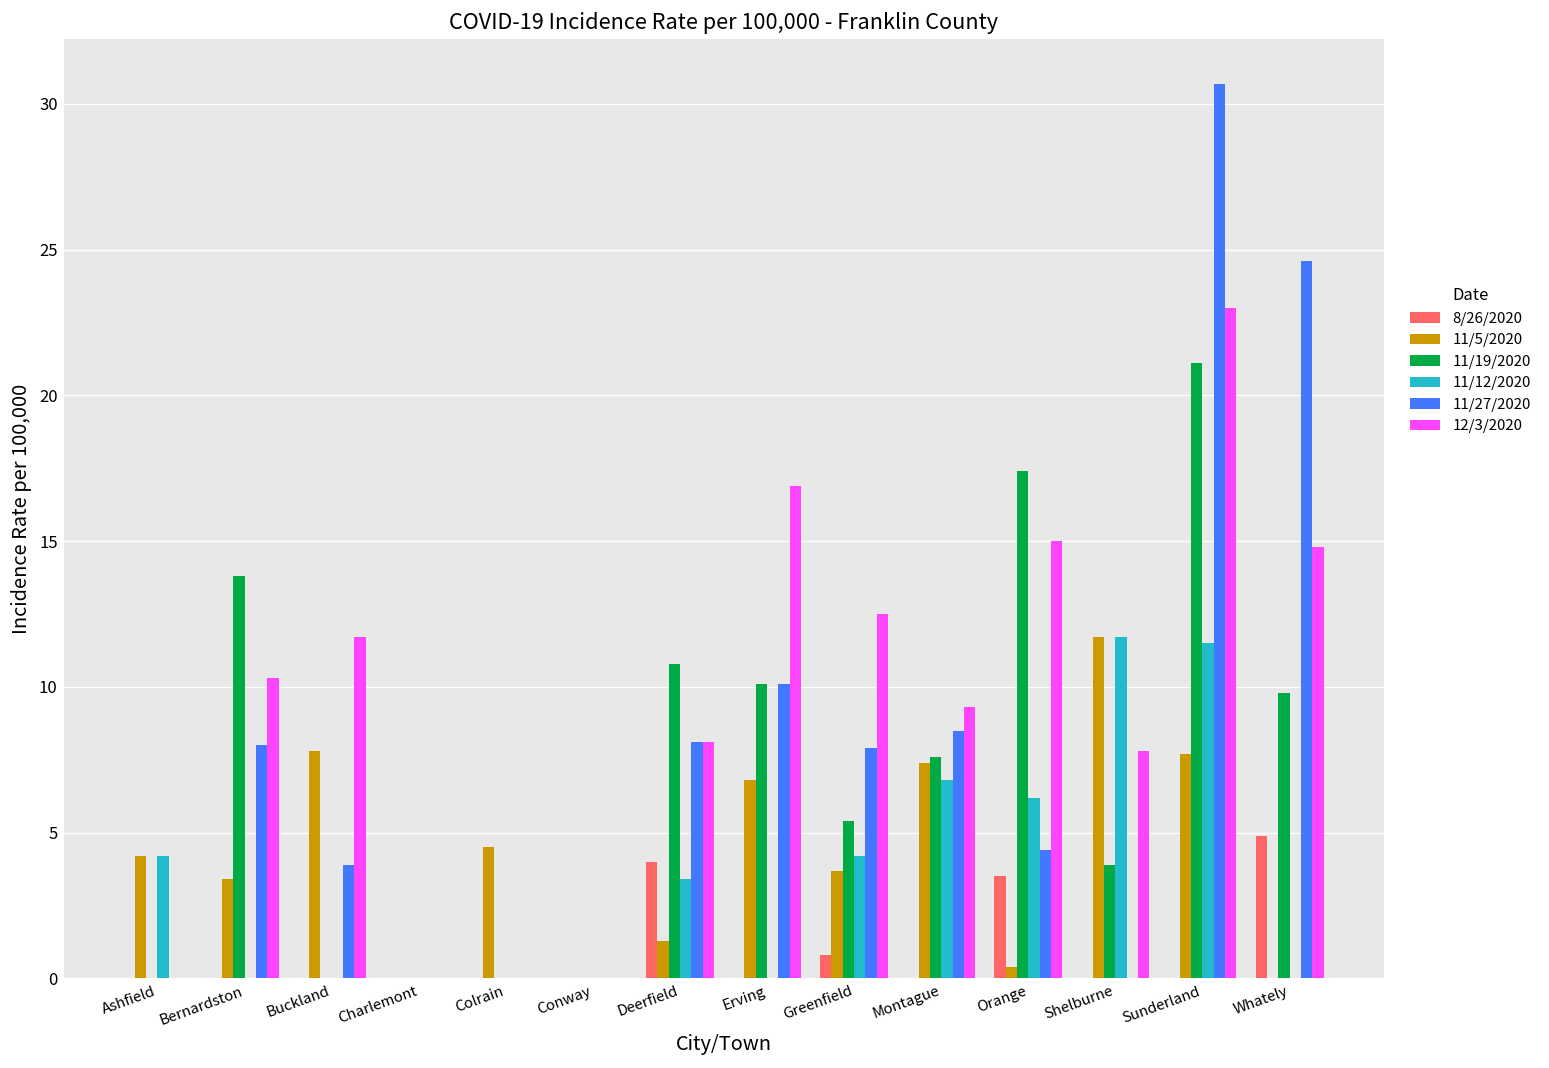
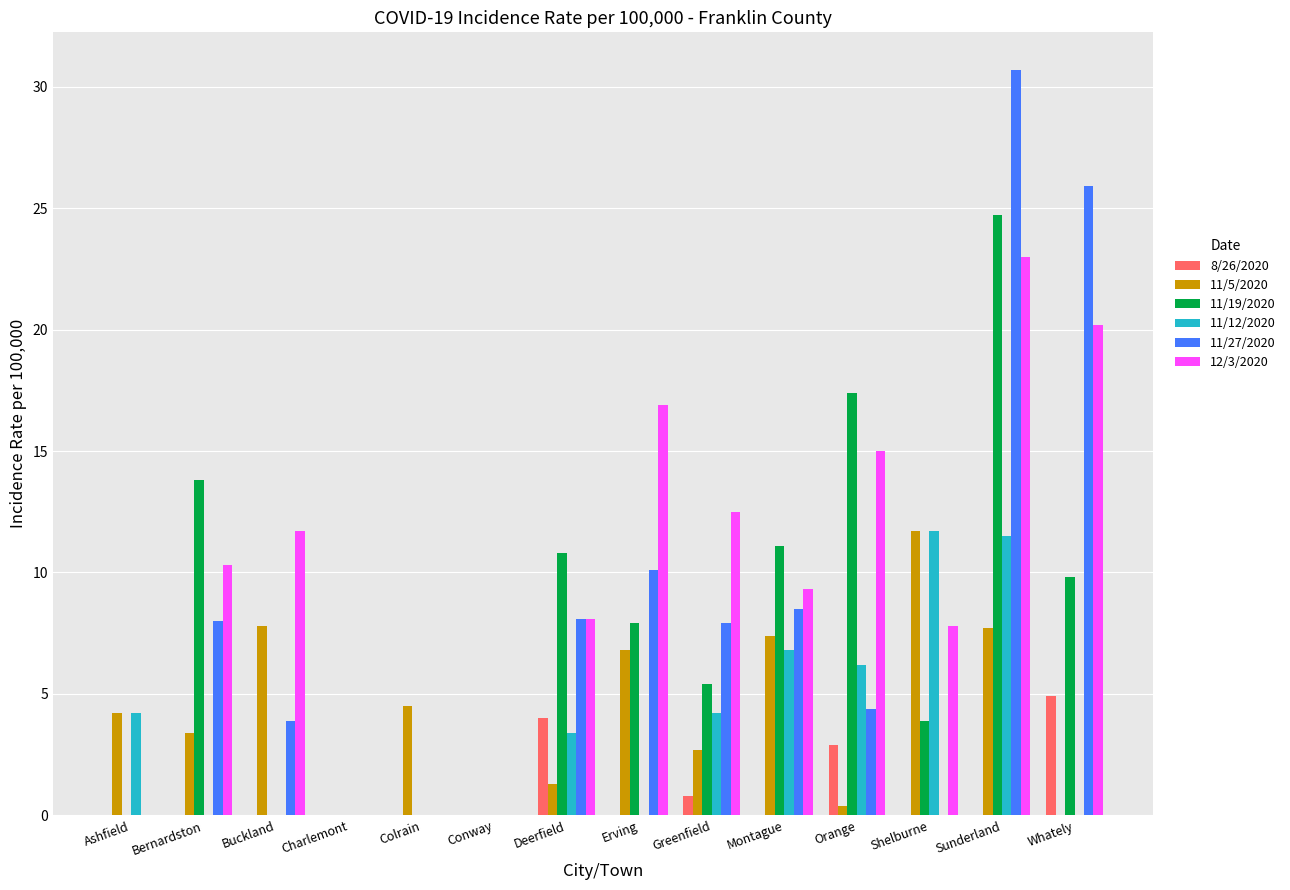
11/19/2020, Erving: 10.1 -> 7.9
11/5/2020, Greenfield: 3.7 -> 2.7
11/19/2020, Montague: 7.6 -> 11.1
8/26/2020, Orange: 3.5 -> 2.9
11/19/2020, Sunderland: 21.1 -> 24.7
11/27/2020, Whately: 24.6 -> 25.9
12/3/2020, Whately: 14.8 -> 20.2
